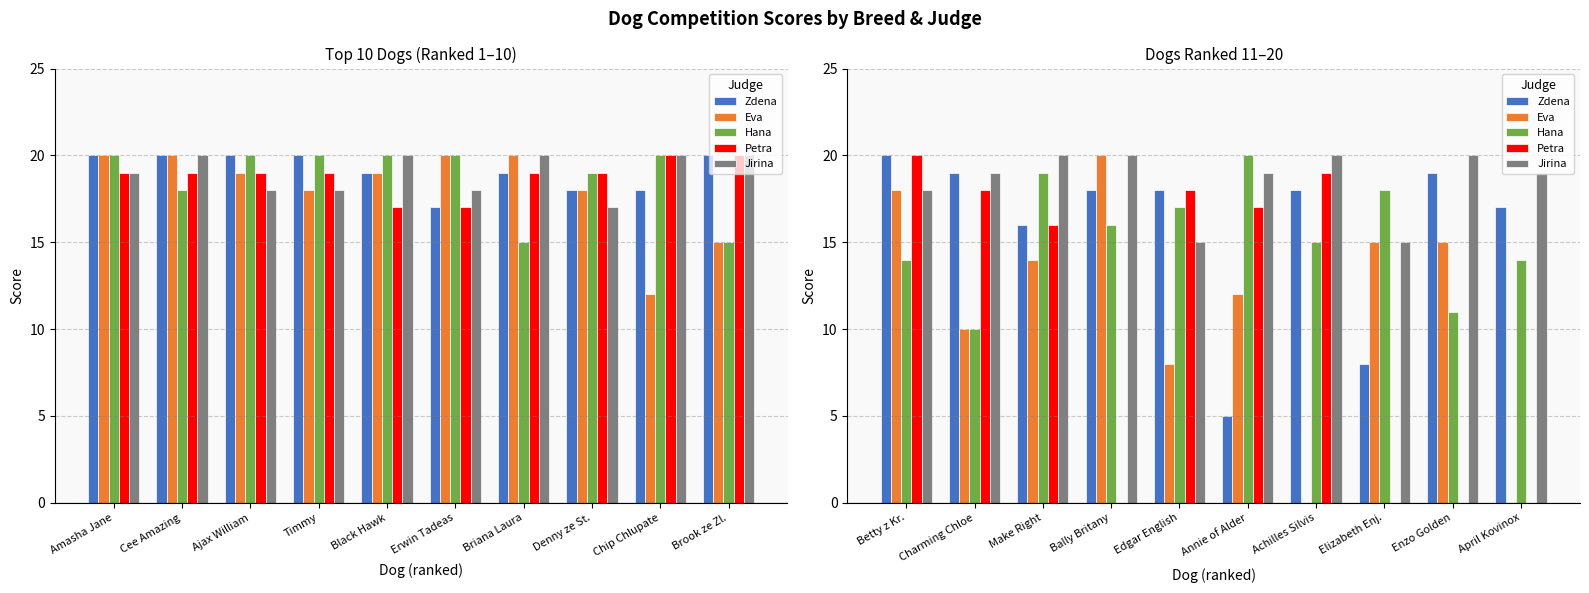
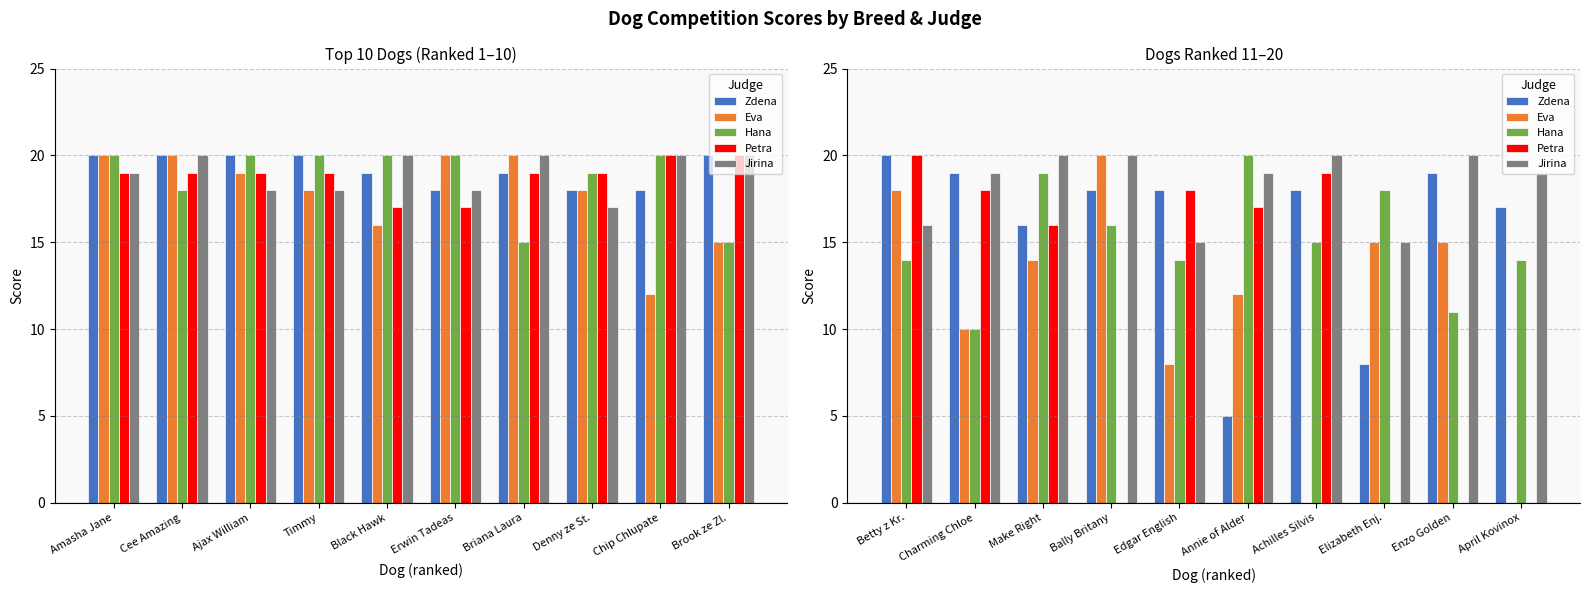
Top 10 Dogs (Ranked 1–10), Eva, Black Hawk: 19 -> 16
Top 10 Dogs (Ranked 1–10), Zdena, Erwin Tadeas: 17 -> 18
Dogs Ranked 11–20, Jirina, Betty z Kr.: 18 -> 16
Dogs Ranked 11–20, Hana, Edgar English: 17 -> 14
